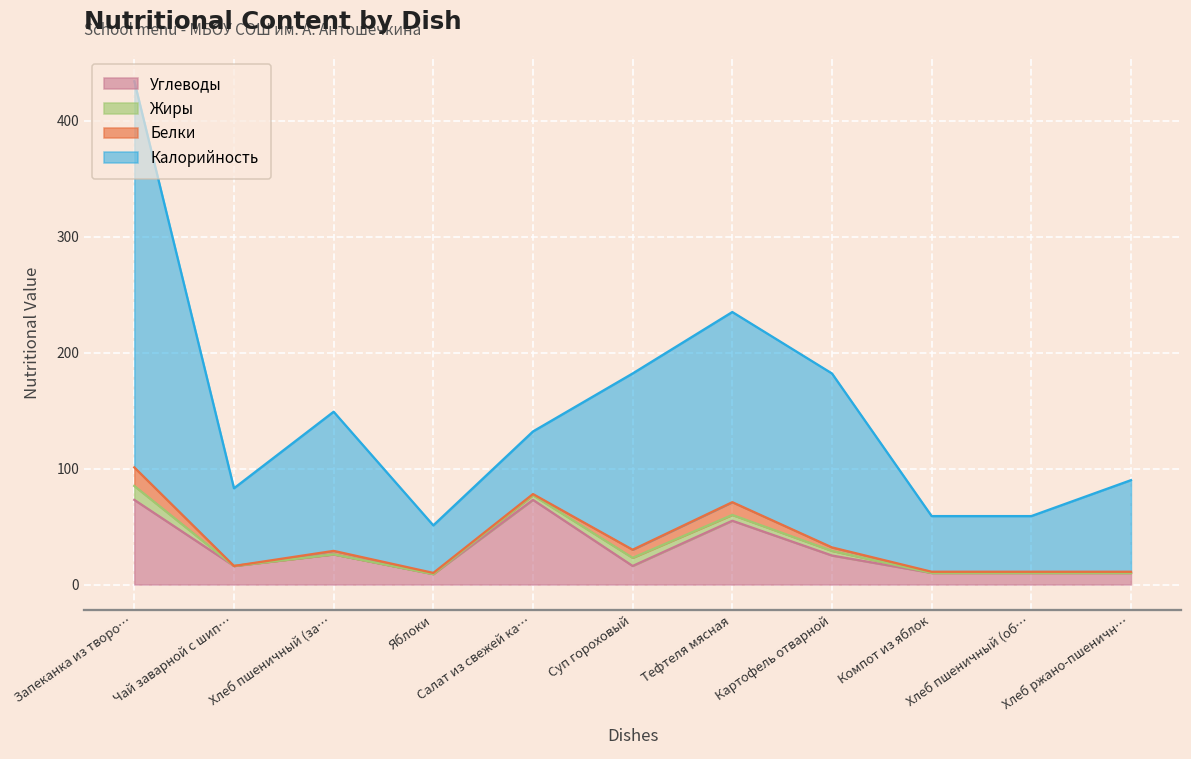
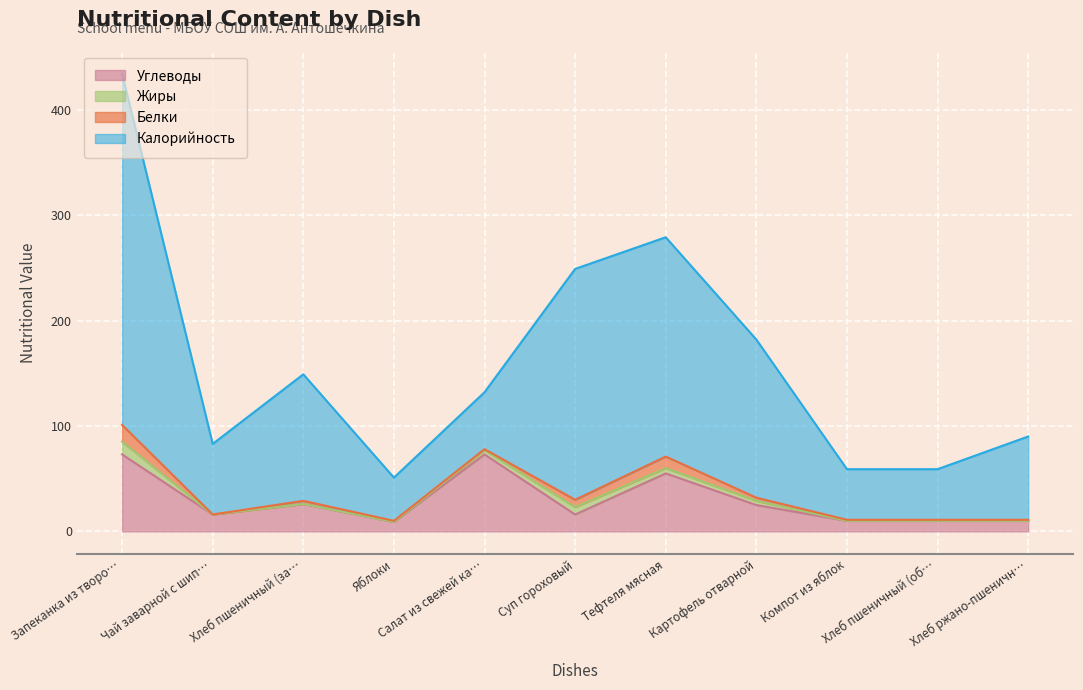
Калорийность, Суп гороховый: 152 -> 219
Калорийность, Тефтеля мясная: 164 -> 208
